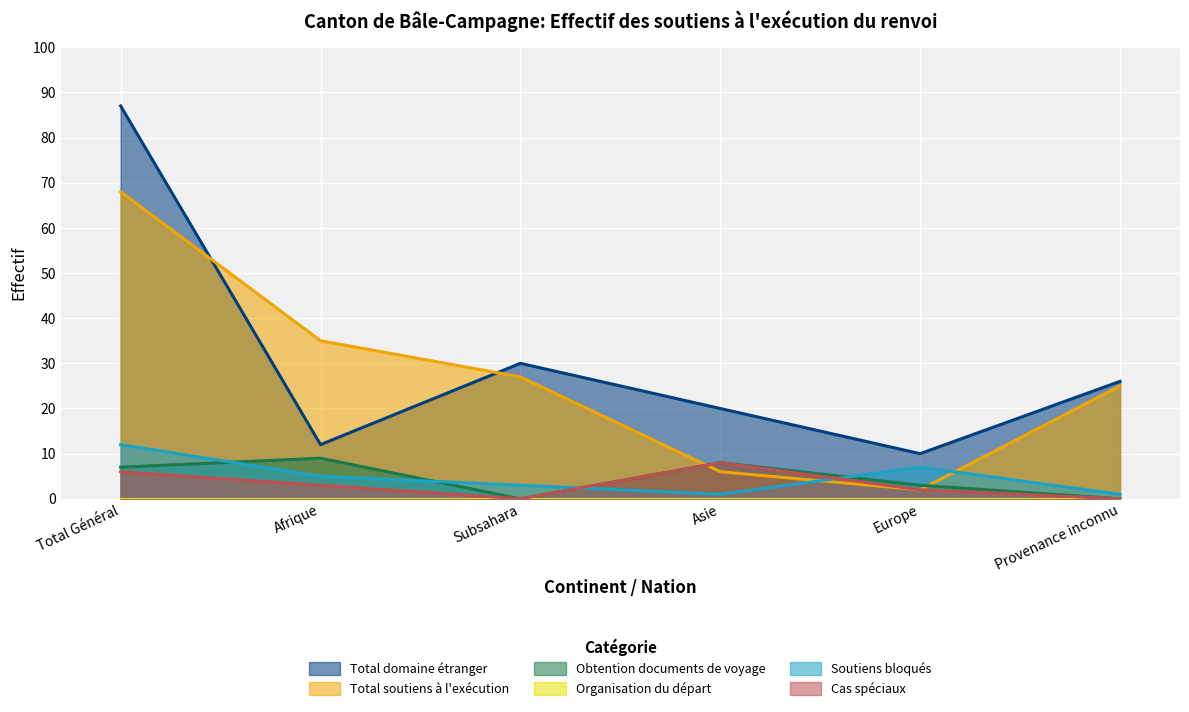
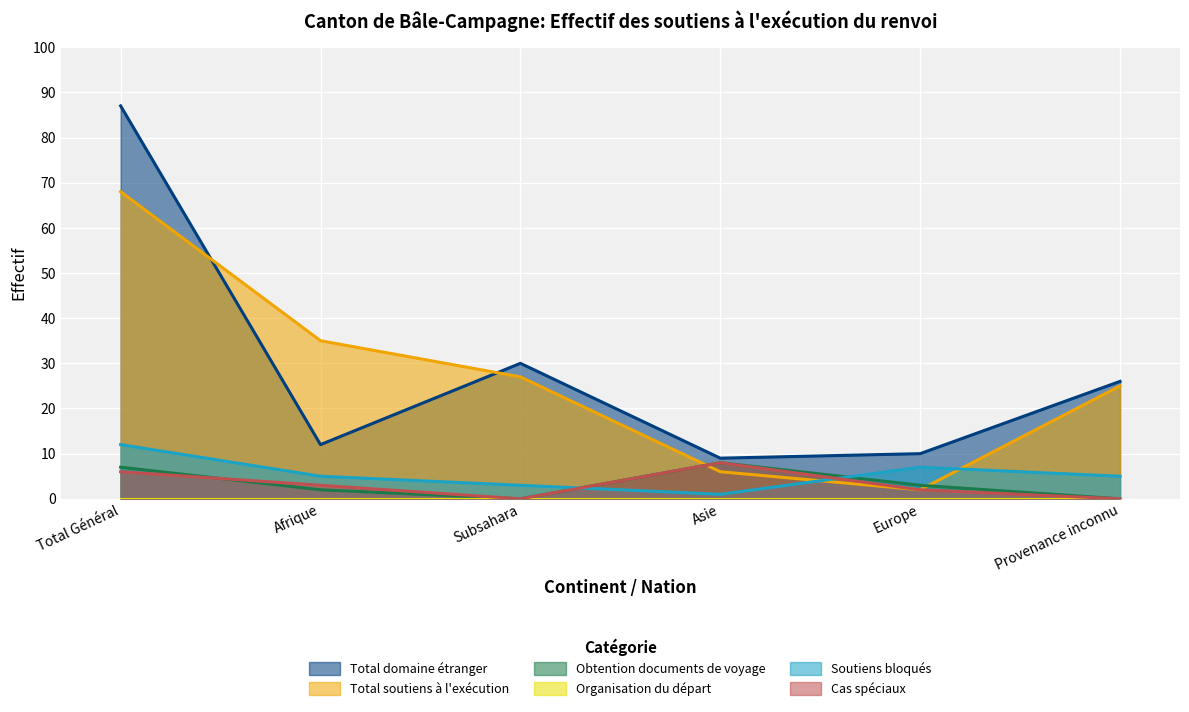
Obtention documents de voyage, Afrique: 9 -> 2
Total domaine étranger, Asie: 20 -> 9
Soutiens bloqués, Provenance inconnu: 1 -> 5
